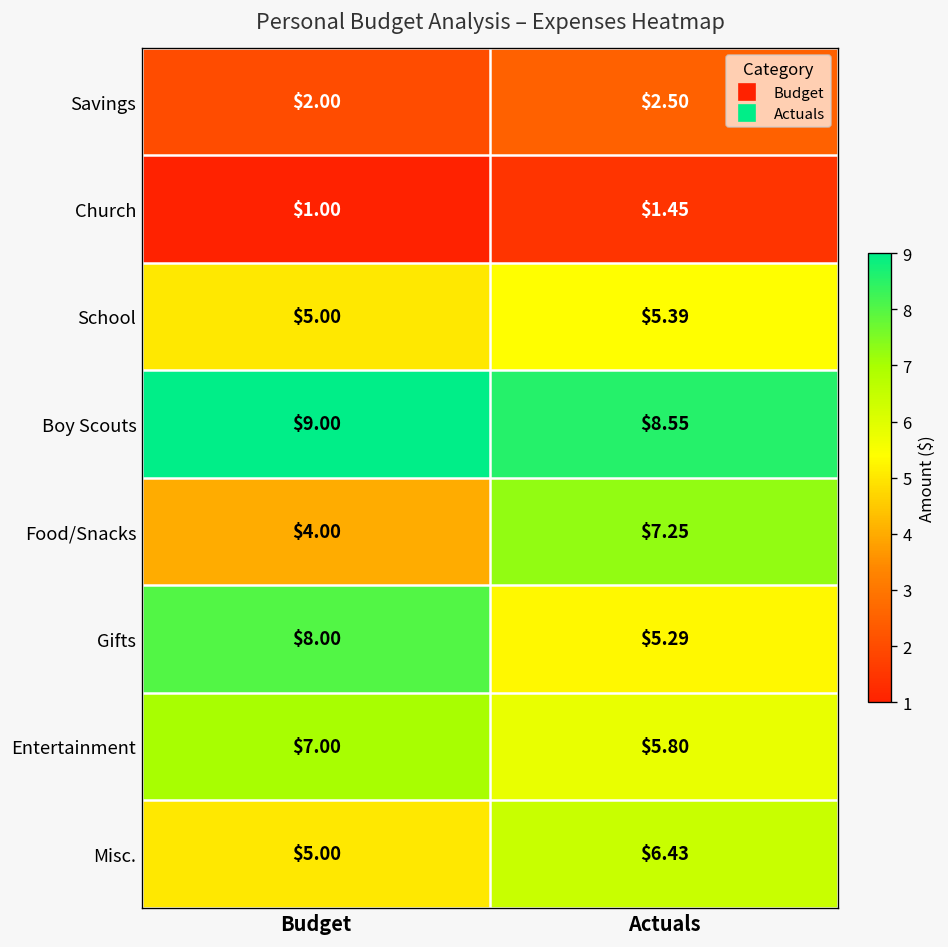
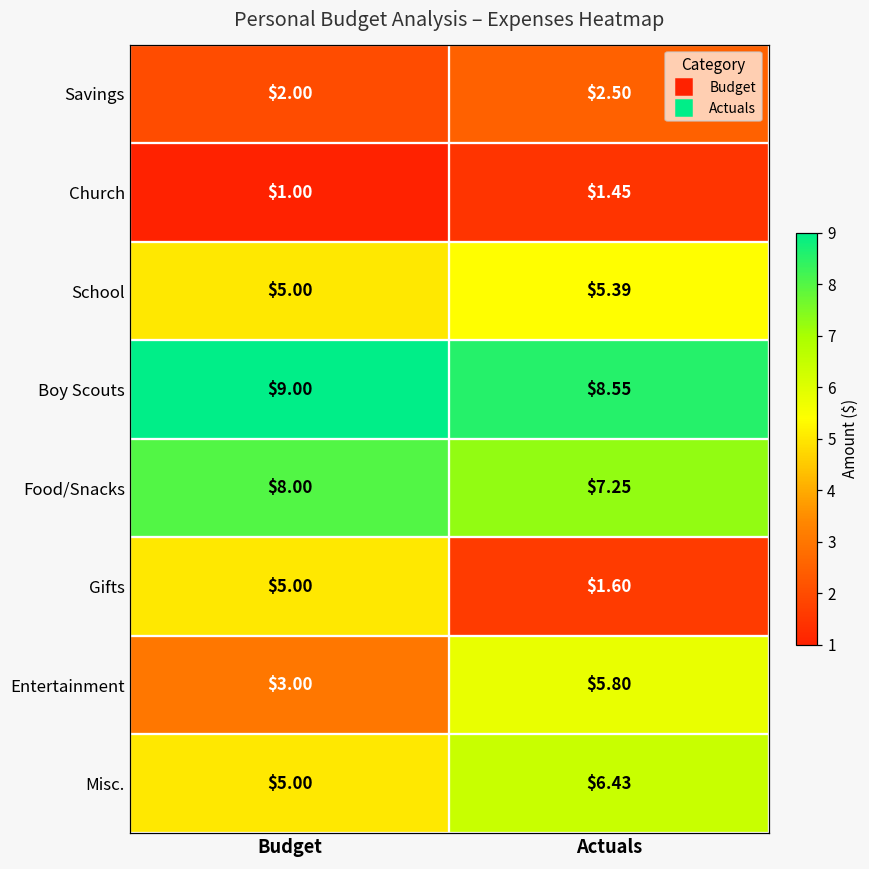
Food/Snacks, Budget: $4.00 -> $8.00
Gifts, Budget: $8.00 -> $5.00
Gifts, Actuals: $5.29 -> $1.60
Entertainment, Budget: $7.00 -> $3.00
